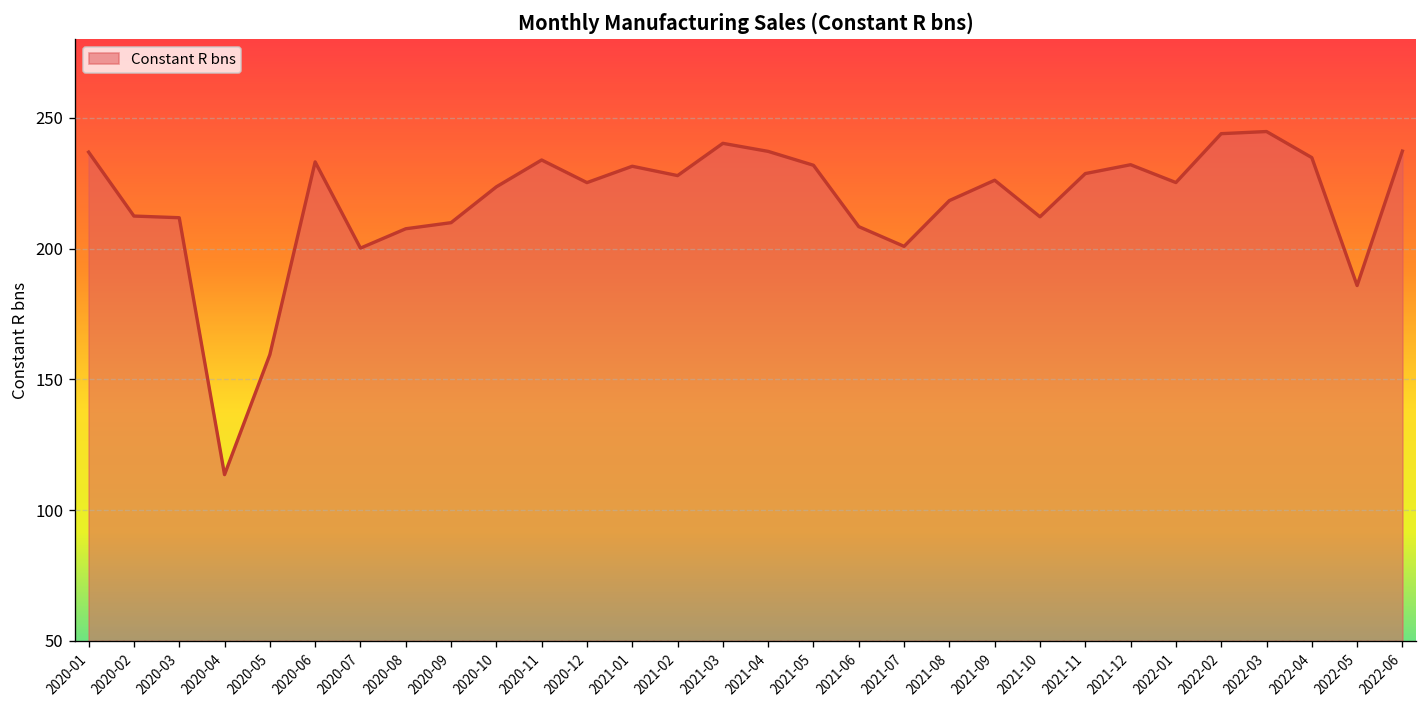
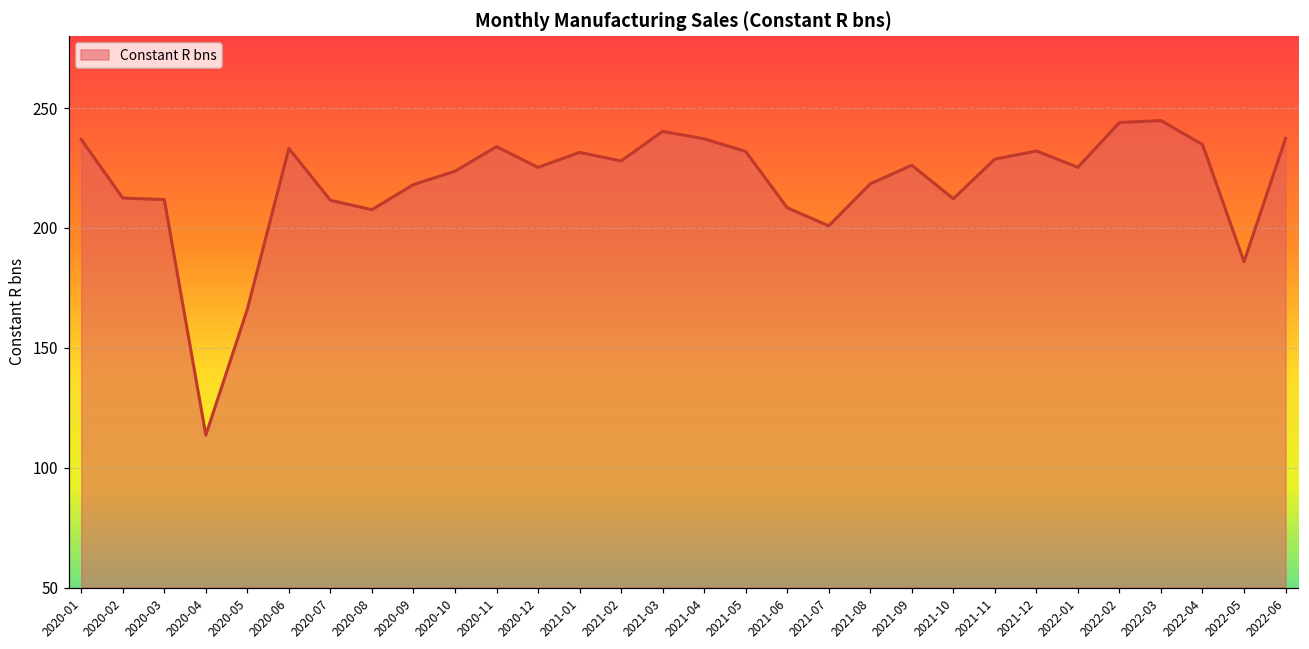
2020-05: 159 -> 166
2020-07: 200 -> 212
2020-09: 210 -> 218
